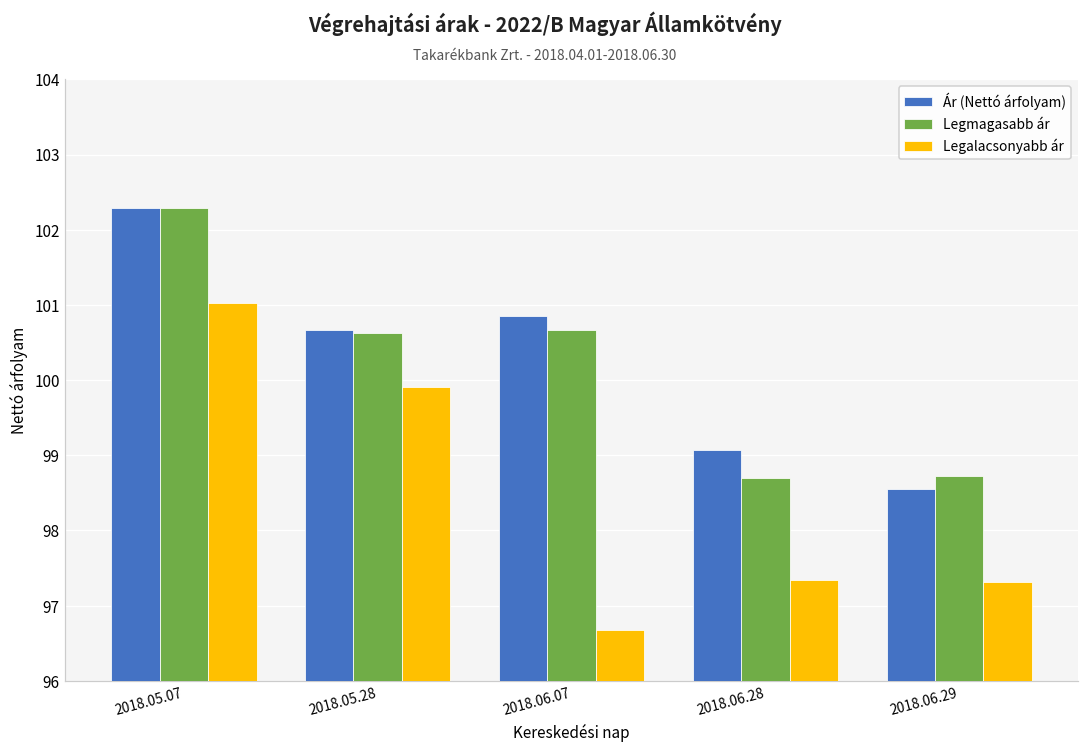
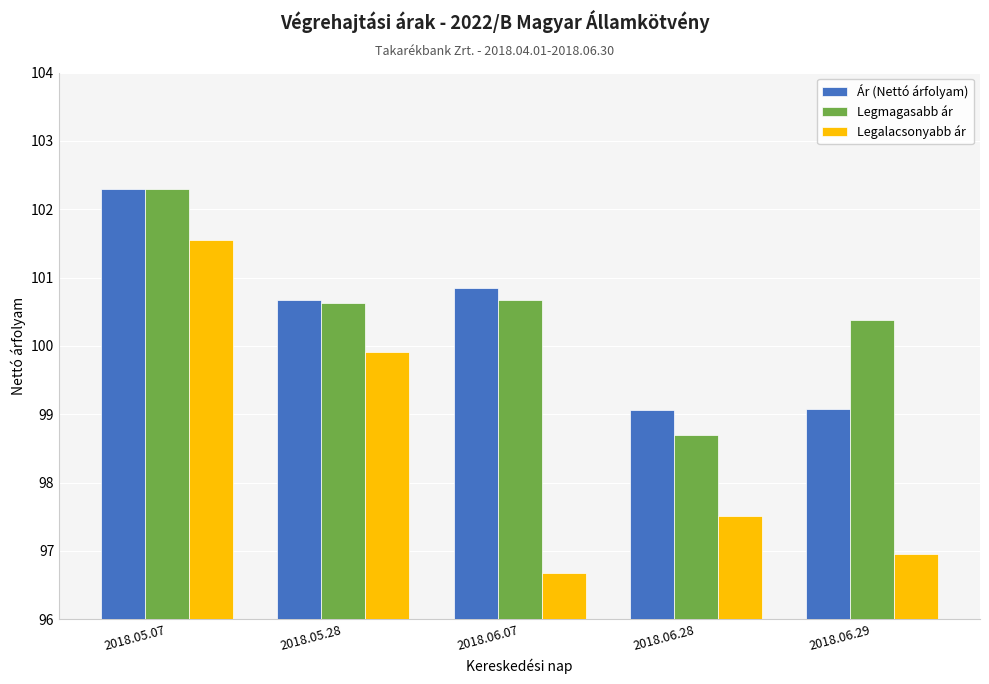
Legalacsonyabb ár, 2018.05.07: 101.0 -> 101.5
Legalacsonyabb ár, 2018.06.28: 97.3 -> 97.5
Ár (Nettó árfolyam), 2018.06.29: 98.6 -> 99.1
Legmagasabb ár, 2018.06.29: 98.7 -> 100.4
Legalacsonyabb ár, 2018.06.29: 97.3 -> 97.0
